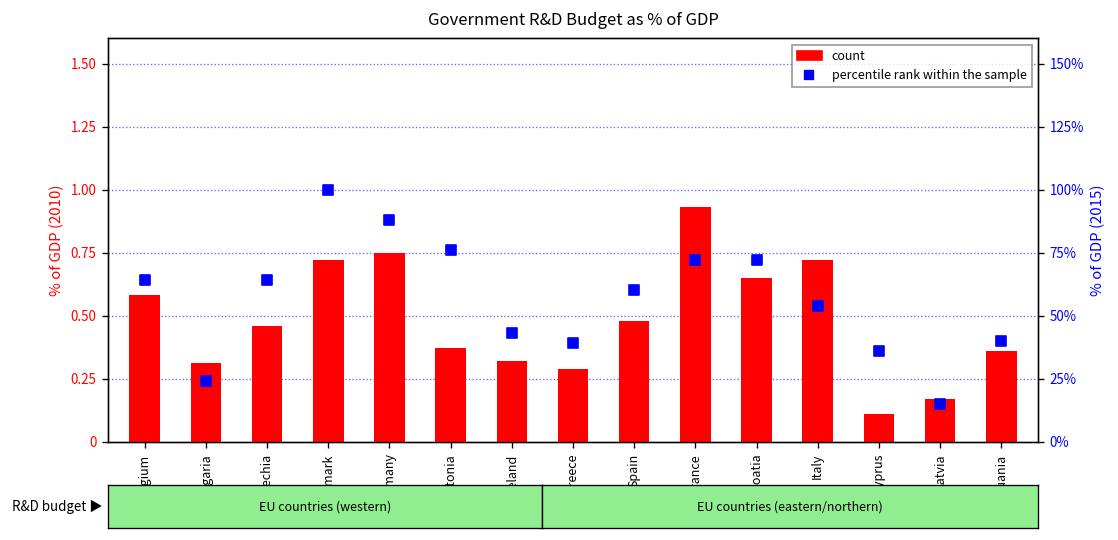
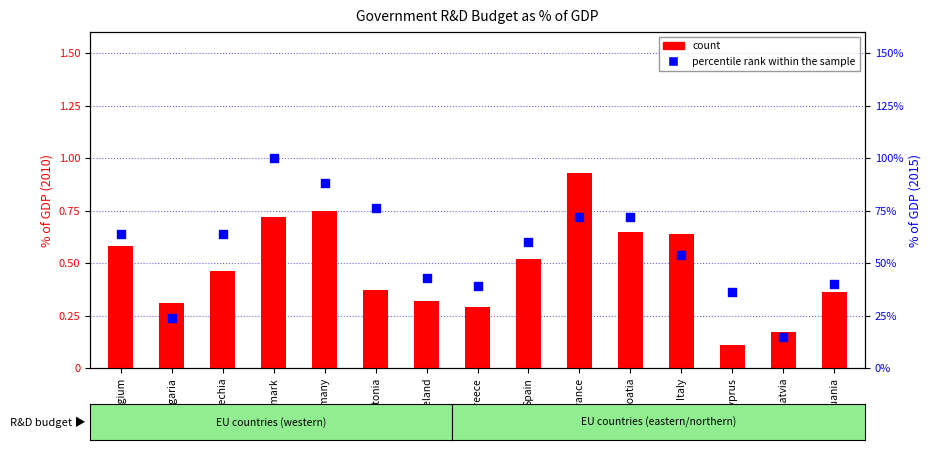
count, Spain: 0.48 -> 0.52
count, Italy: 0.72 -> 0.64
